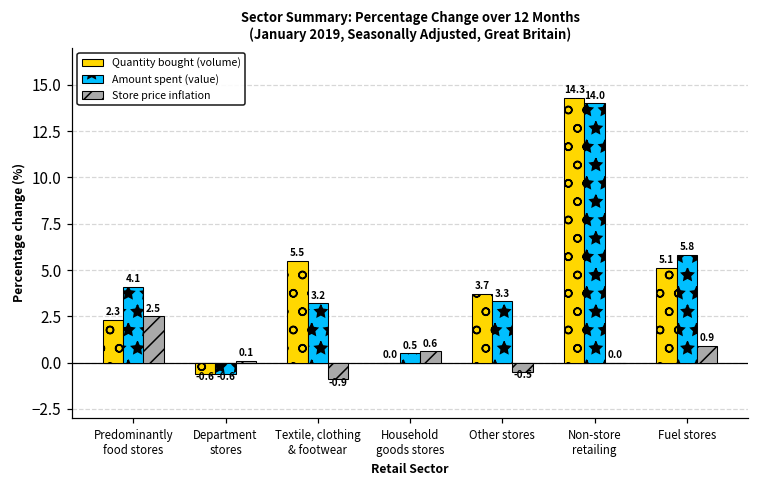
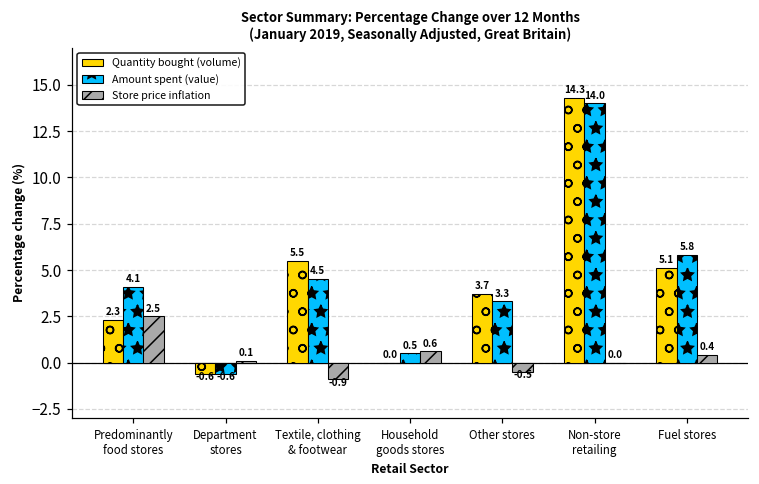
Amount spent (value), Textile, clothing & footwear: 3.2 -> 4.5
Store price inflation, Fuel stores: 0.9 -> 0.4
